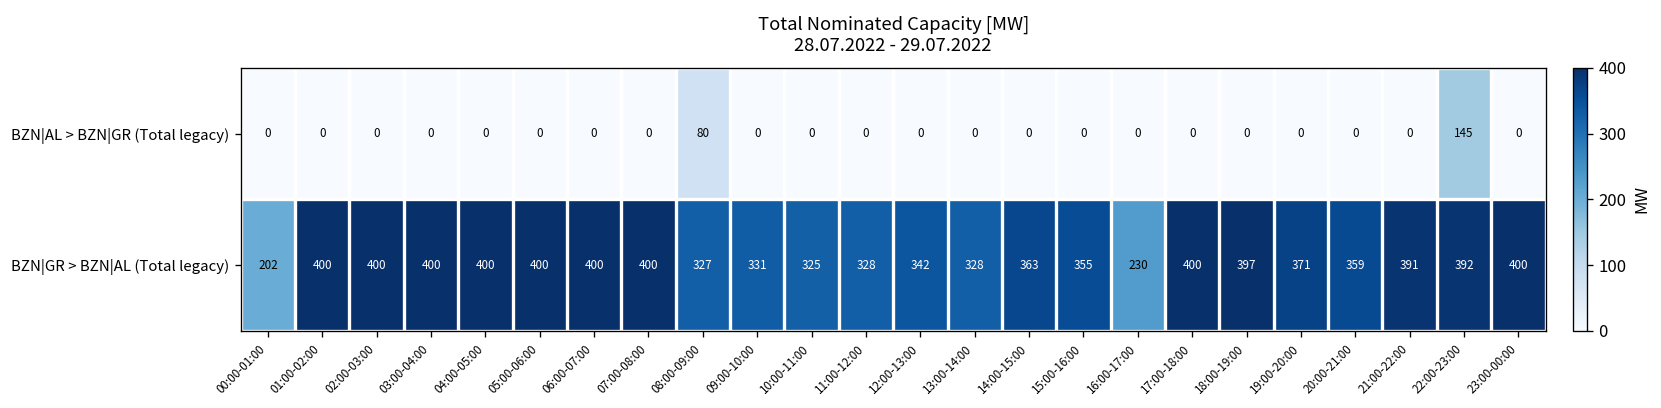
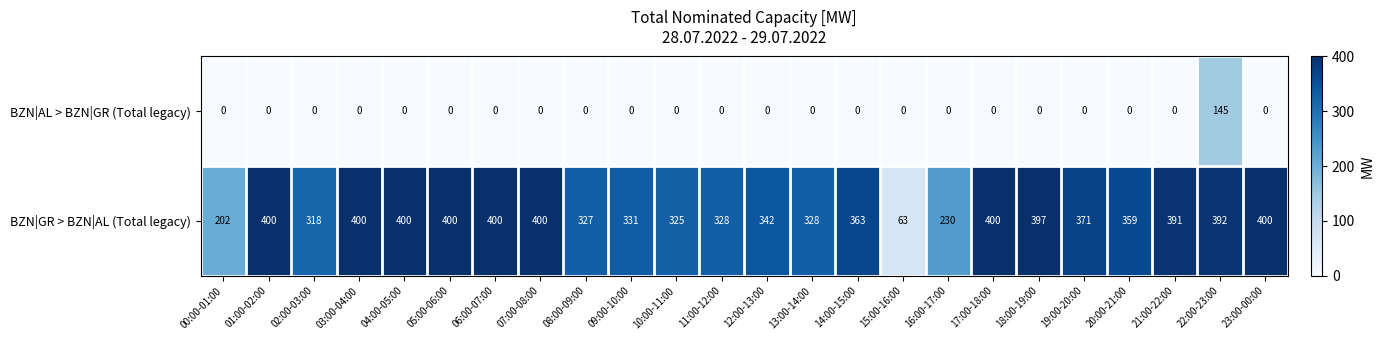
BZN|AL > BZN|GR (Total legacy), 08:00-09:00: 80 -> 0
BZN|GR > BZN|AL (Total legacy), 02:00-03:00: 400 -> 318
BZN|GR > BZN|AL (Total legacy), 15:00-16:00: 355 -> 63
